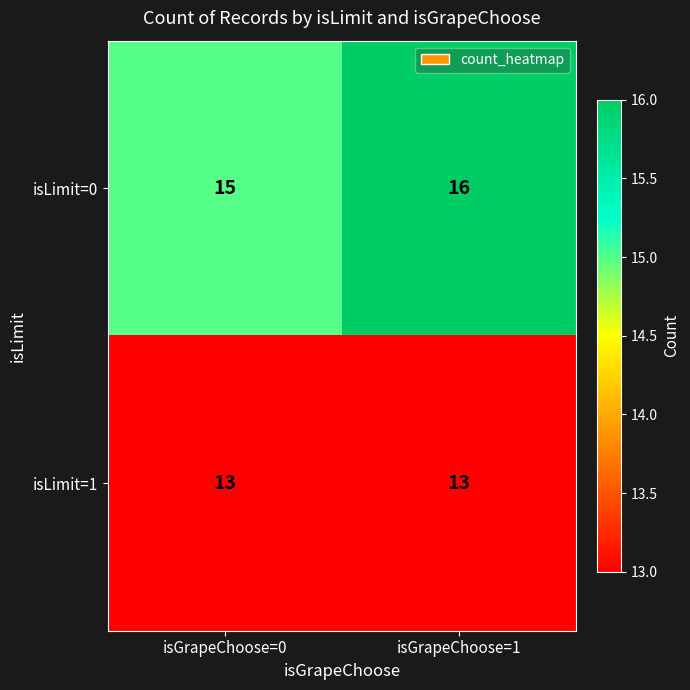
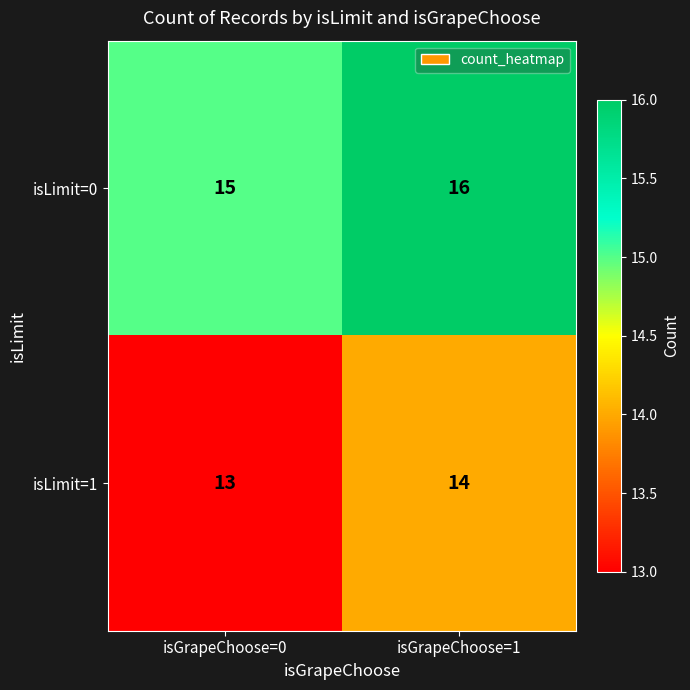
isLimit=1, isGrapeChoose=1: 13 -> 14
